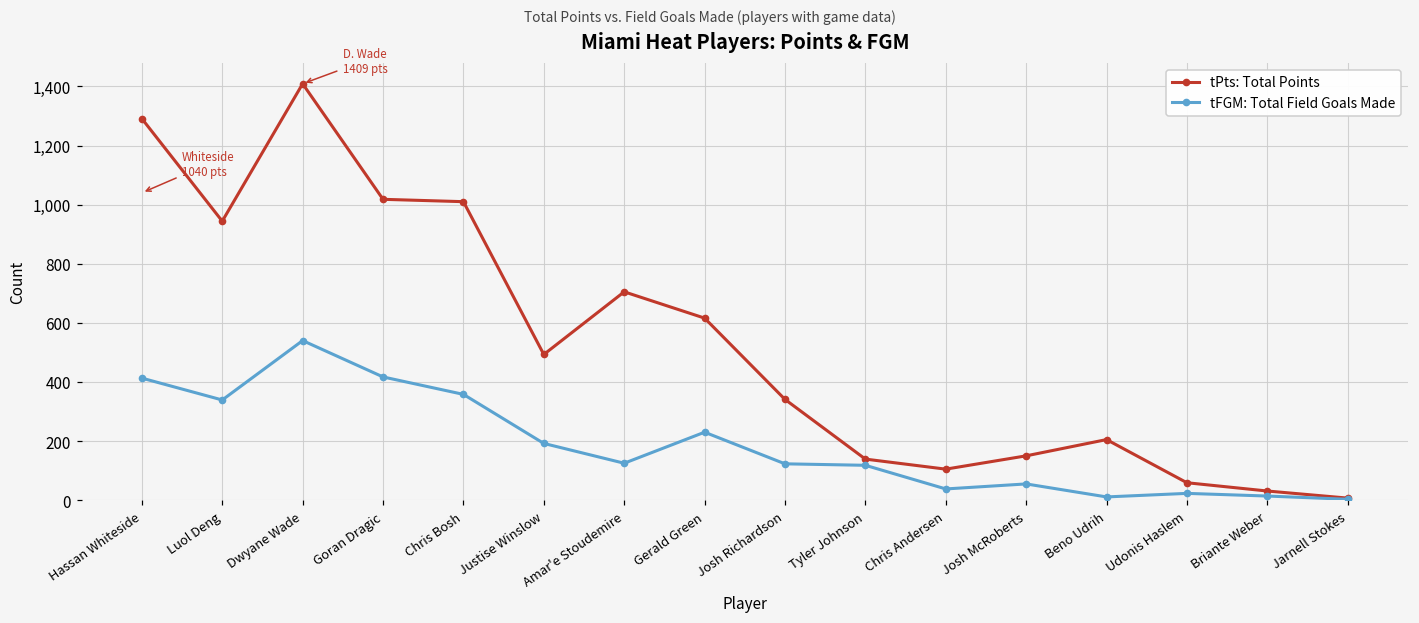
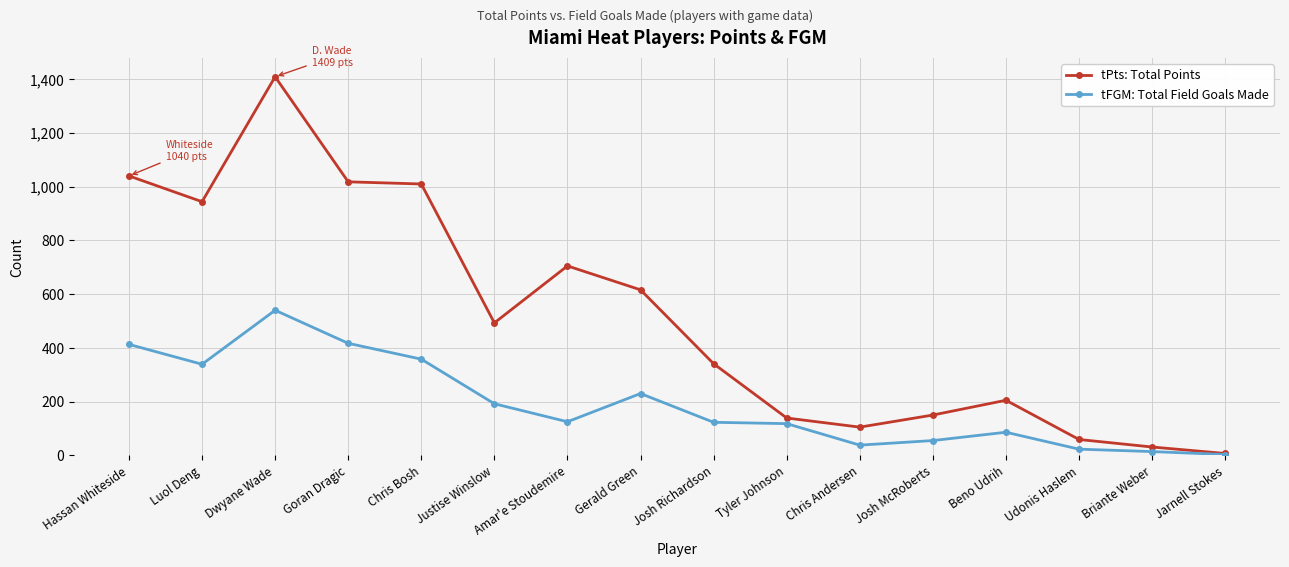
tPts: Total Points, Hassan Whiteside: 1,290 -> 1,040
tFGM: Total Field Goals Made, Beno Udrih: 10 -> 90
